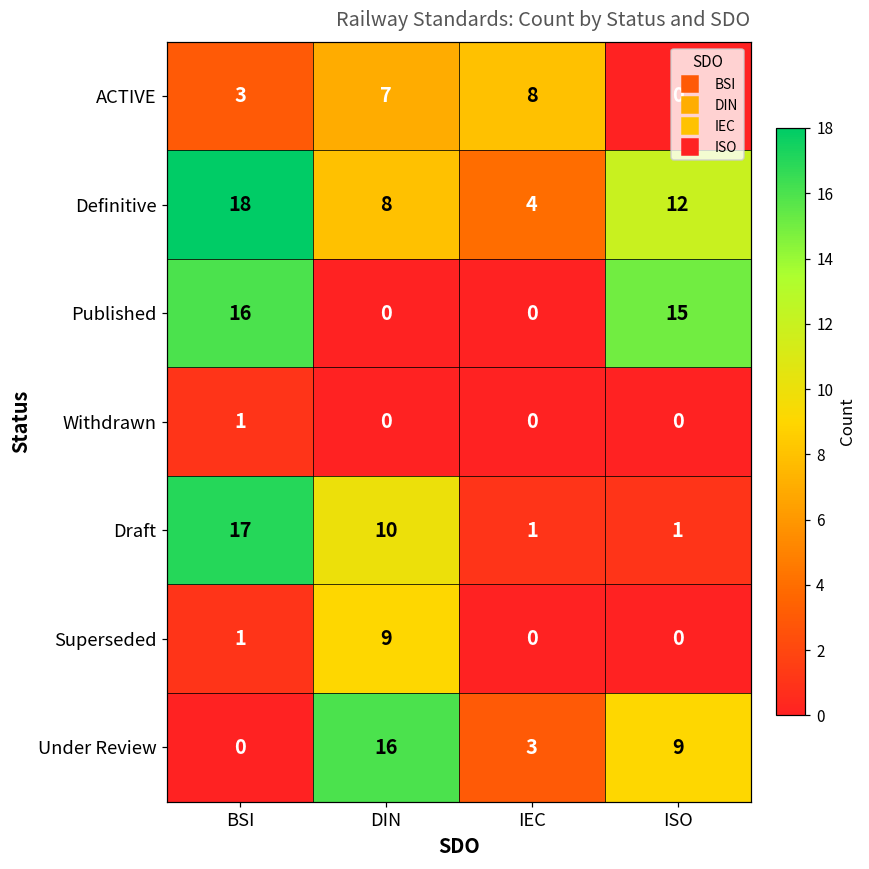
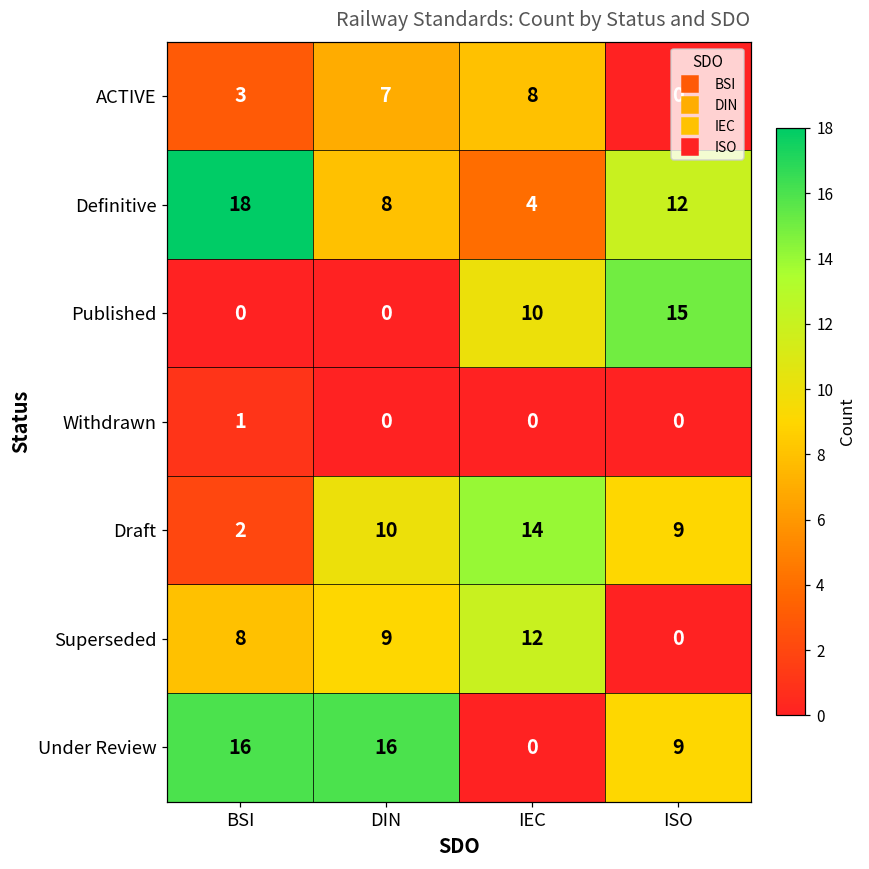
Published, BSI: 16 -> 0
Published, IEC: 0 -> 10
Draft, BSI: 17 -> 2
Draft, IEC: 1 -> 14
Draft, ISO: 1 -> 9
Superseded, BSI: 1 -> 8
Superseded, IEC: 0 -> 12
Under Review, BSI: 0 -> 16
Under Review, IEC: 3 -> 0
